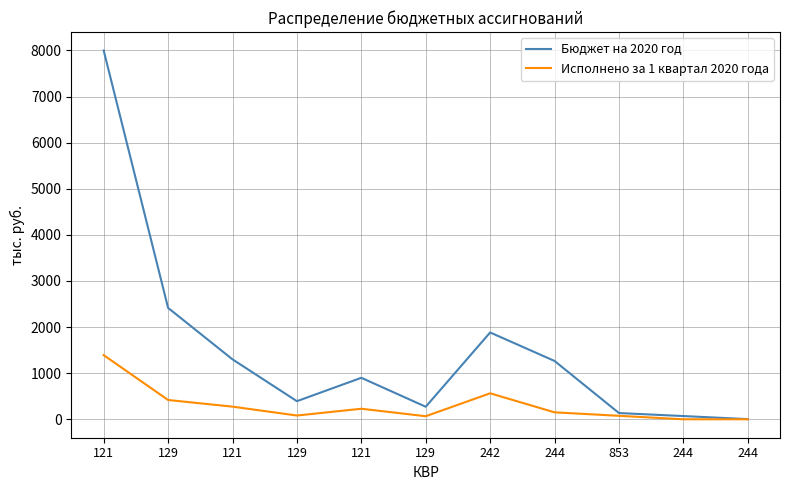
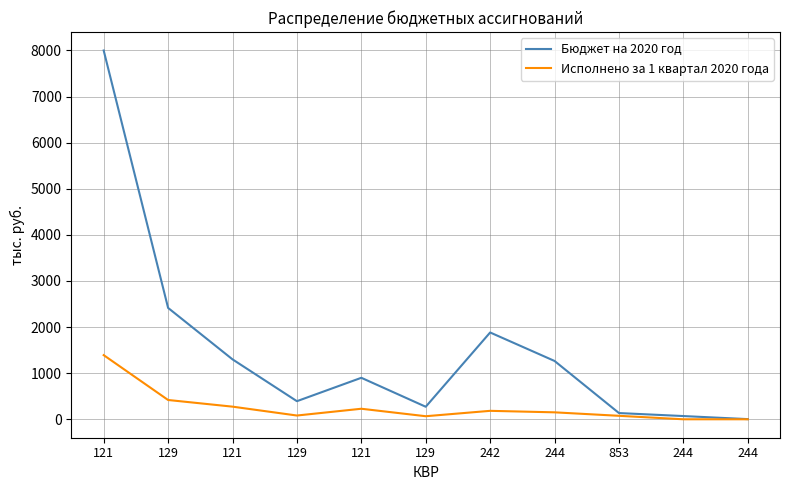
Исполнено за 1 квартал 2020 года, 242: 600 -> 200
